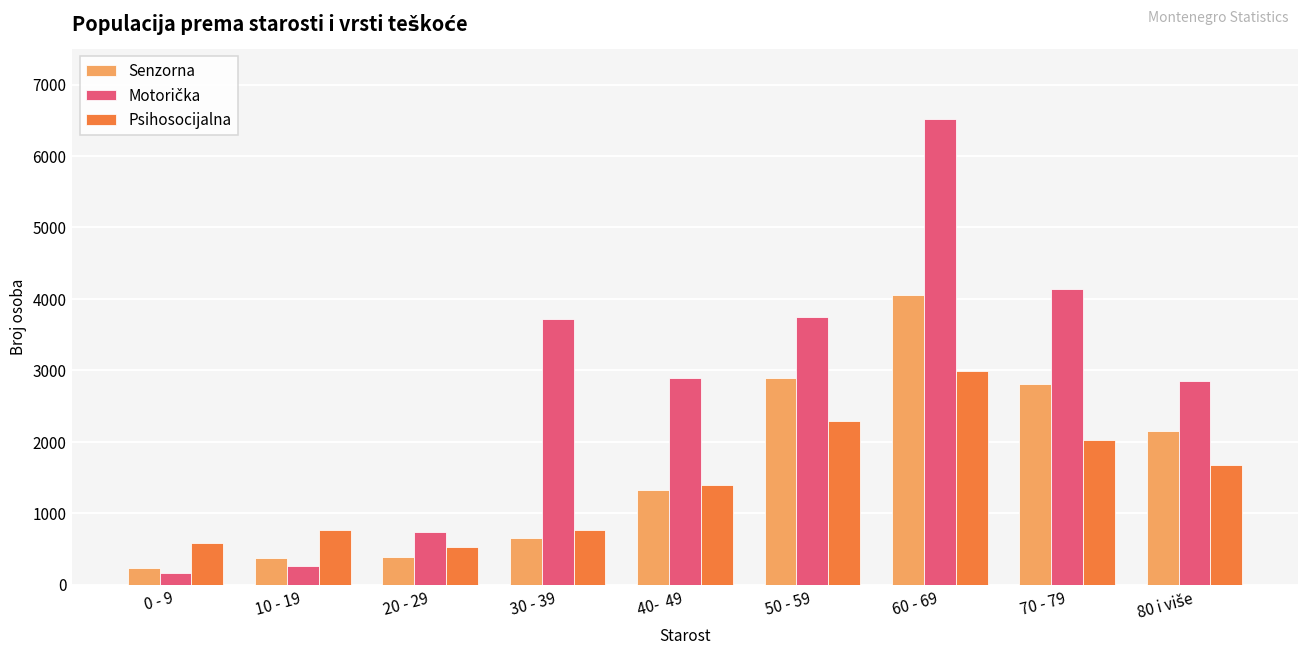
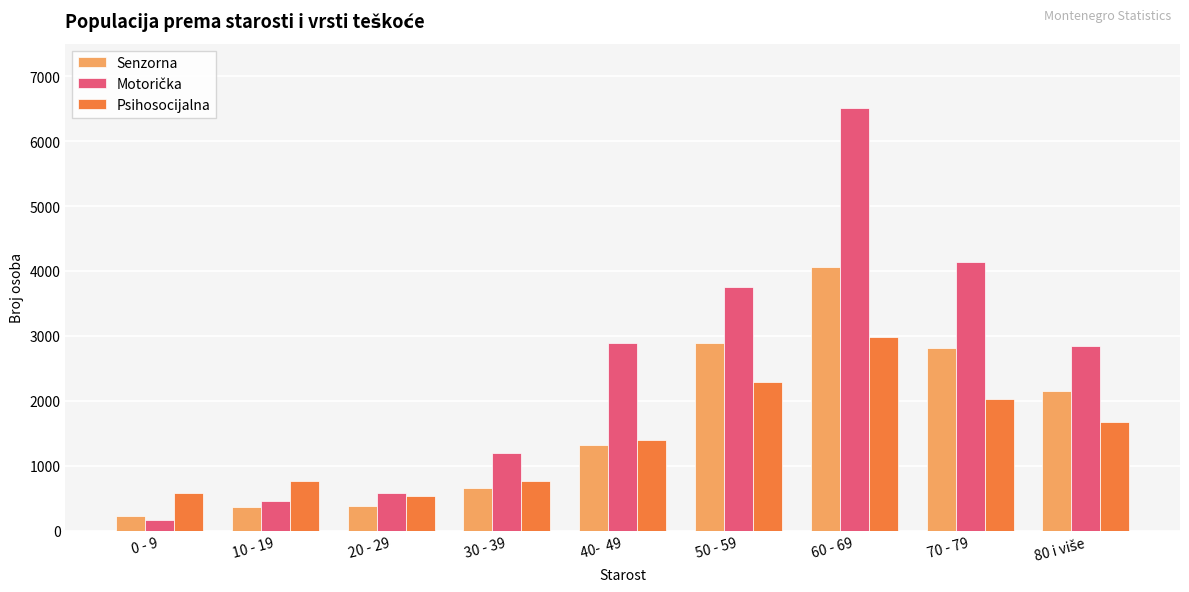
Motorička, 10 - 19: 300 -> 500
Motorička, 20 - 29: 700 -> 600
Motorička, 30 - 39: 3700 -> 1200
